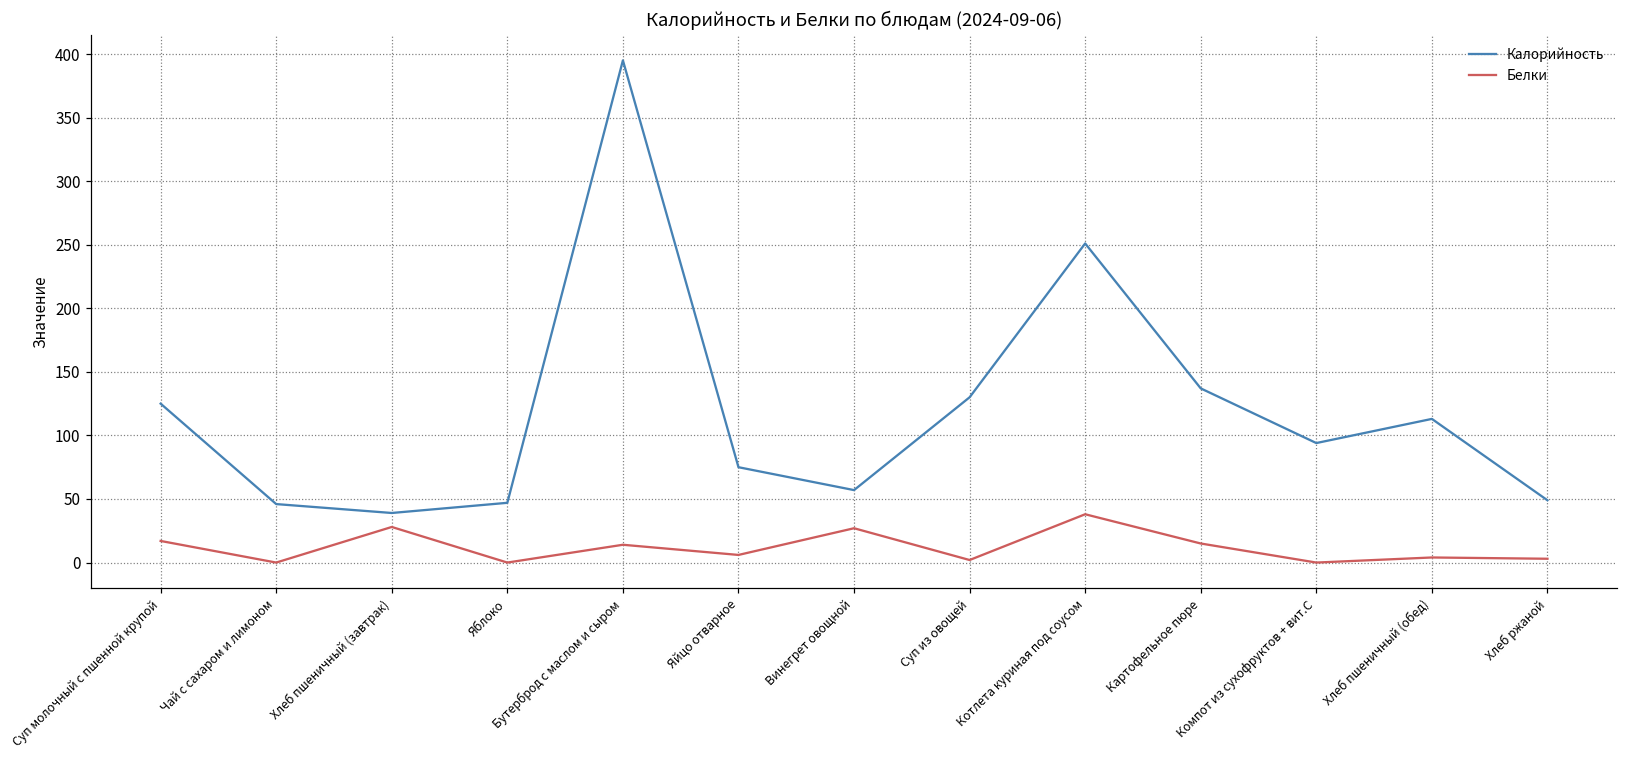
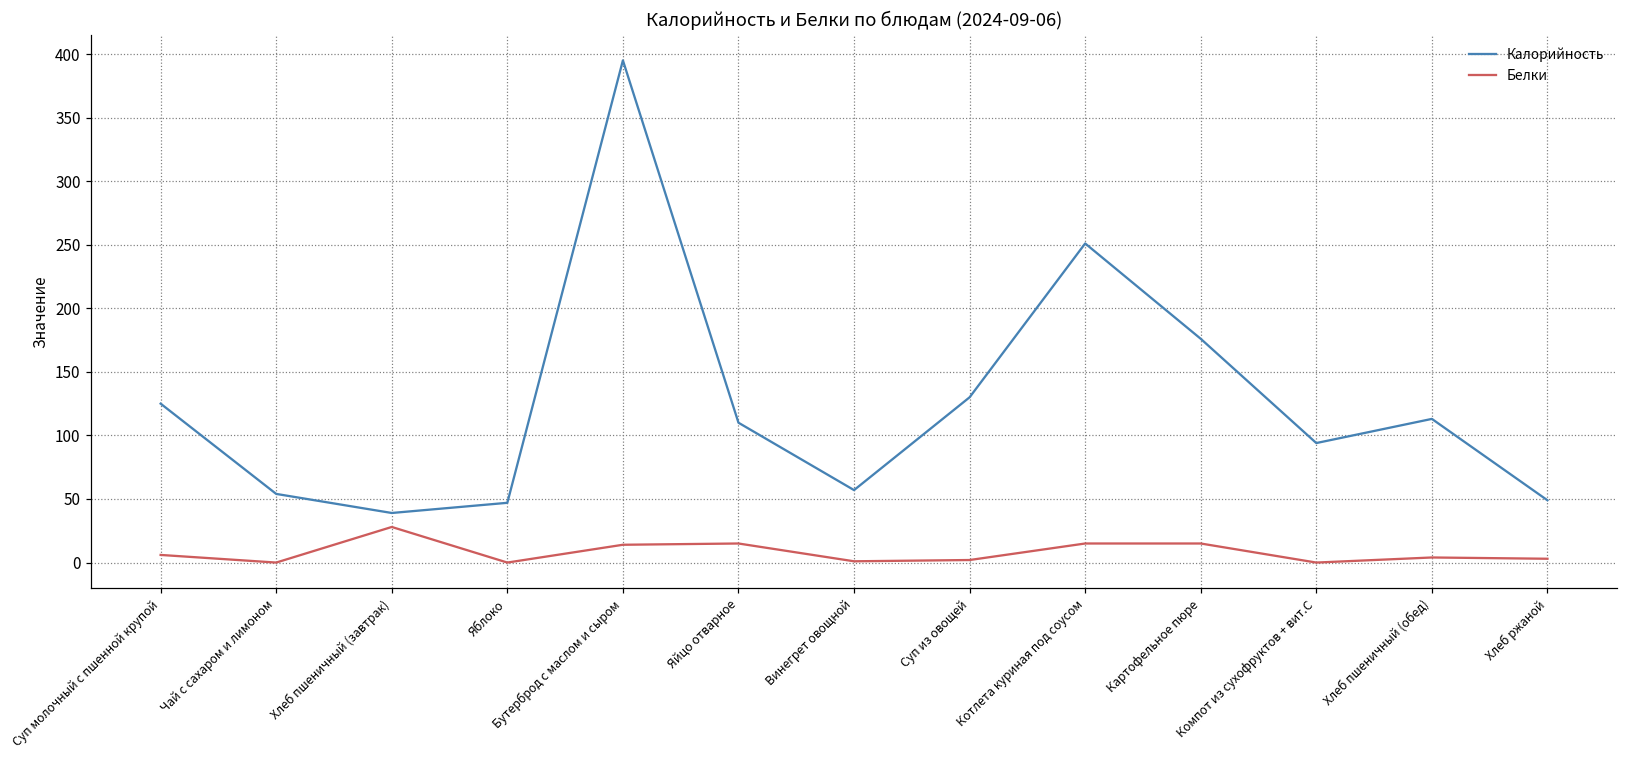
Белки, Суп молочный с пшенной крупой: 17 -> 6
Калорийность, Чай с сахаром и лимоном: 46 -> 54
Калорийность, Яйцо отварное: 75 -> 110
Белки, Яйцо отварное: 6 -> 15
Белки, Винегрет овощной: 27 -> 1
Белки, Котлета куриная под соусом: 38 -> 15
Калорийность, Картофельное пюре: 137 -> 176
